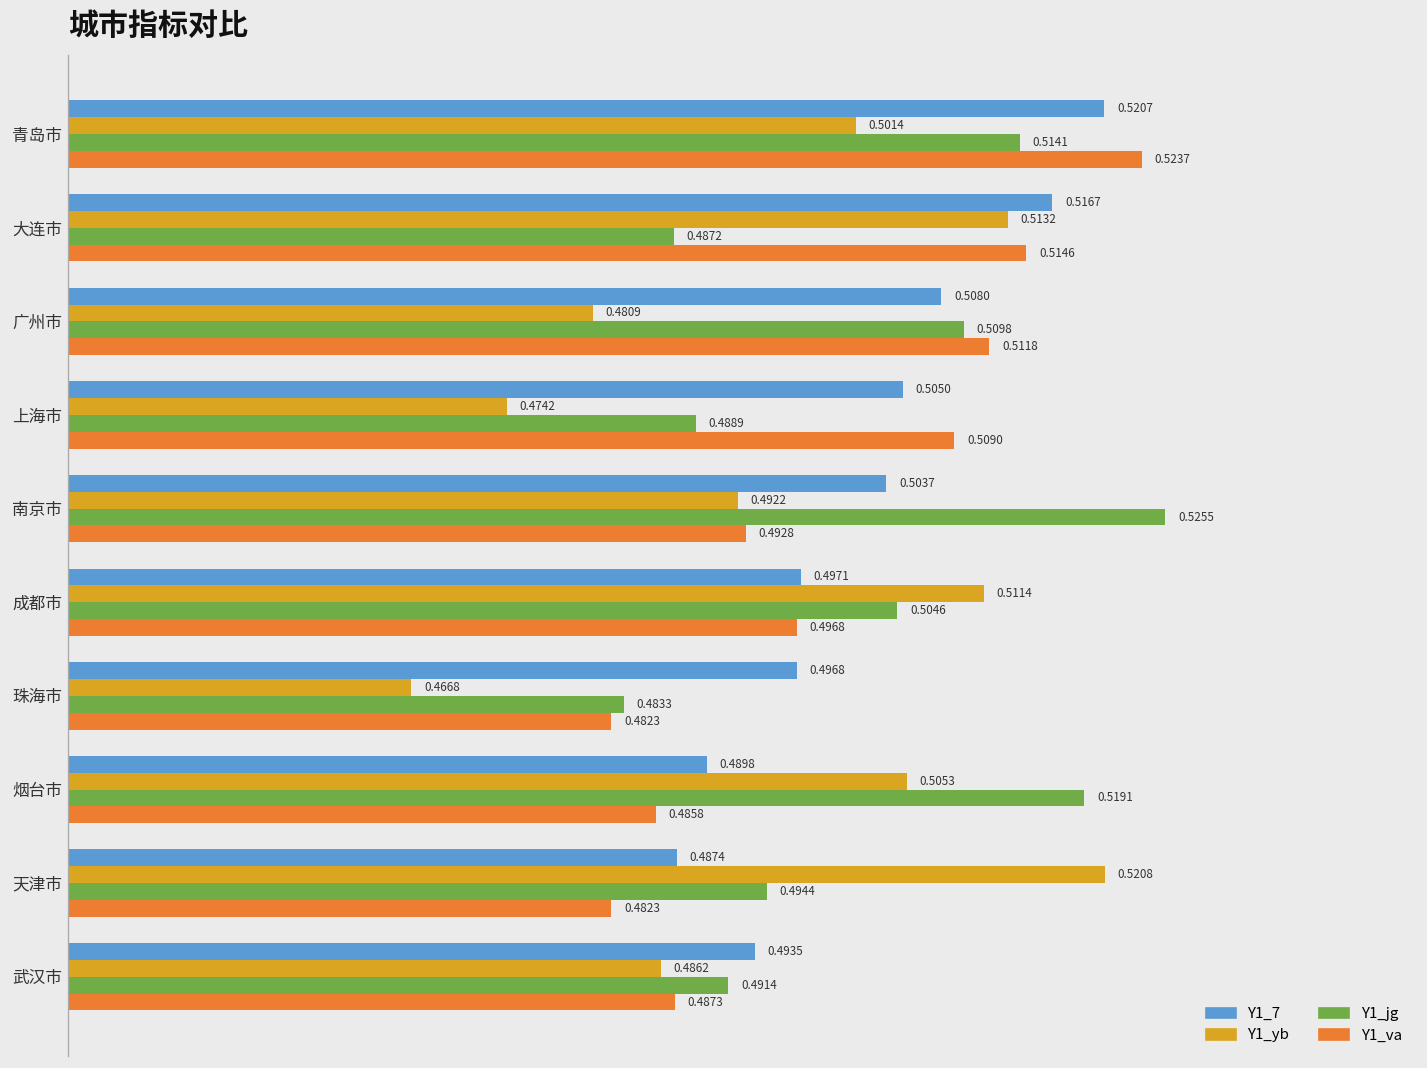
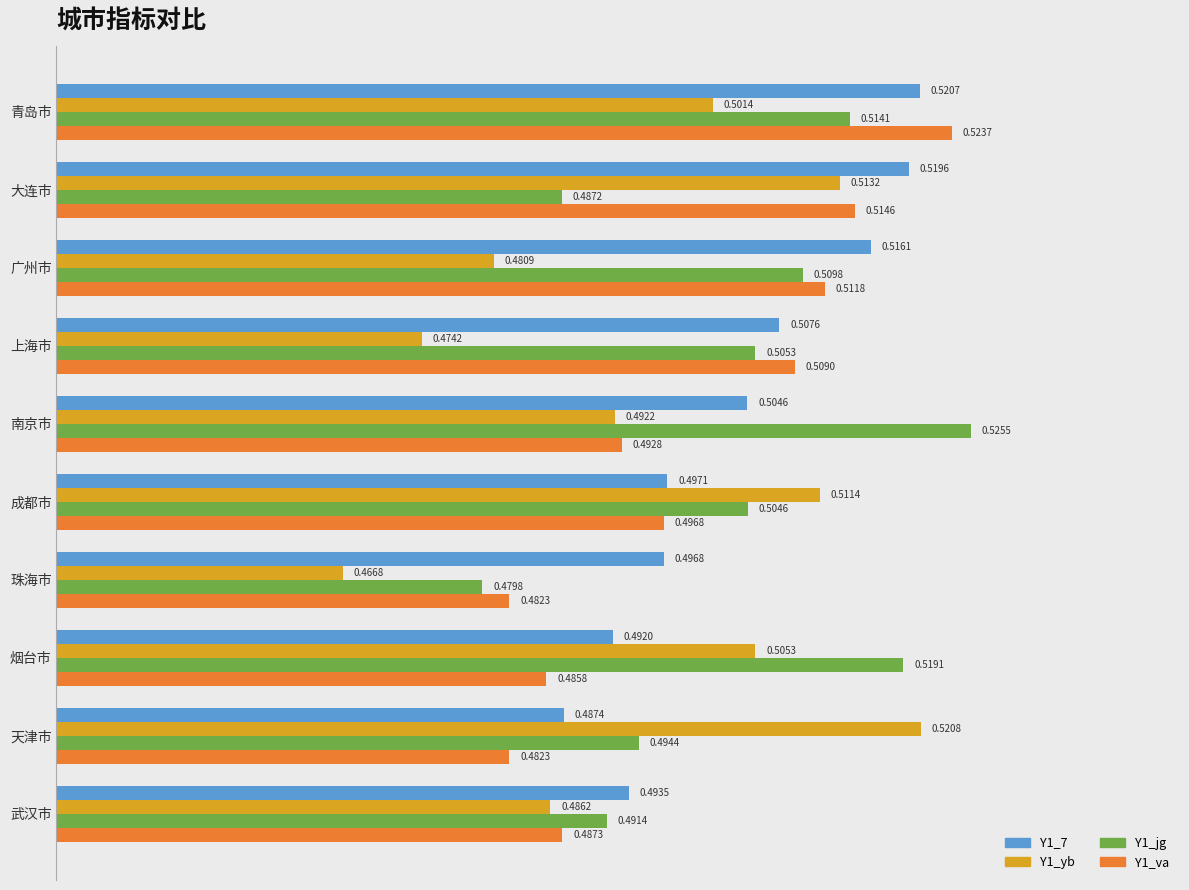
Y1_7, 大连市: 0.5167 -> 0.5196
Y1_7, 广州市: 0.5080 -> 0.5161
Y1_7, 上海市: 0.5050 -> 0.5076
Y1_jg, 上海市: 0.4889 -> 0.5053
Y1_7, 南京市: 0.5037 -> 0.5046
Y1_jg, 珠海市: 0.4833 -> 0.4798
Y1_7, 烟台市: 0.4898 -> 0.4920
